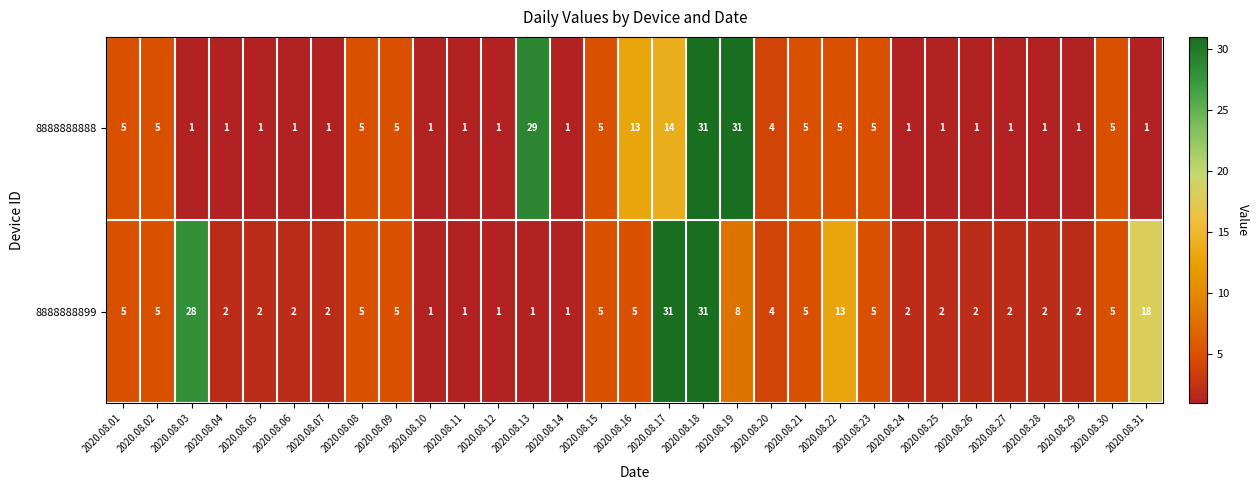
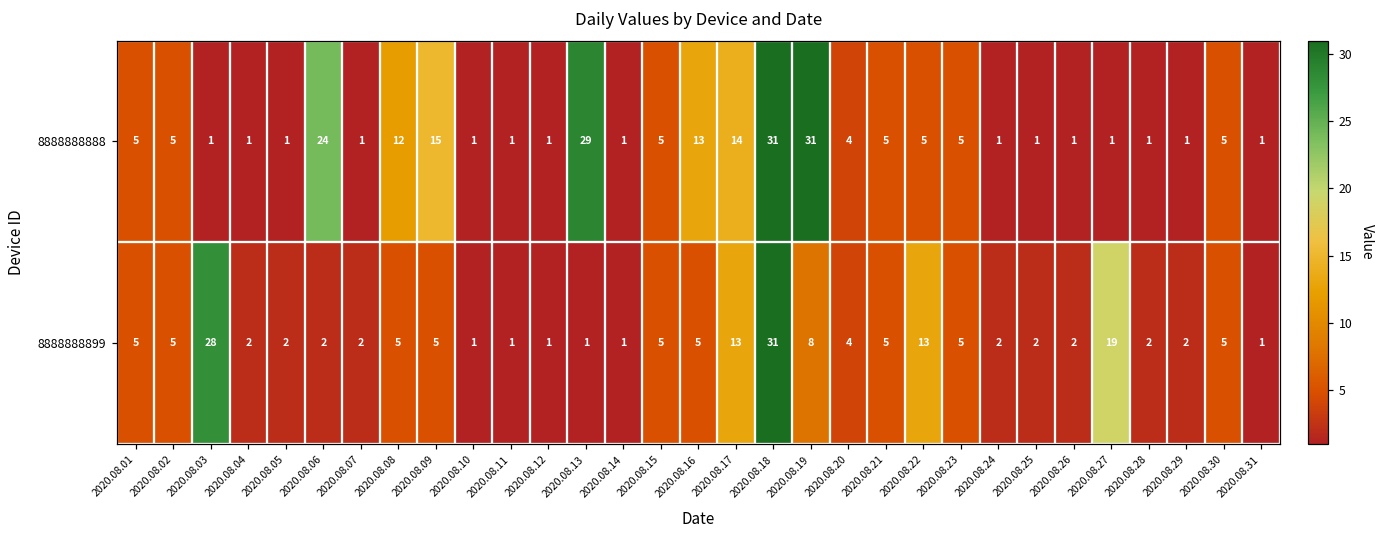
8888888888, 2020.08.06: 1 -> 24
8888888888, 2020.08.08: 5 -> 12
8888888888, 2020.08.09: 5 -> 15
8888888899, 2020.08.17: 31 -> 13
8888888899, 2020.08.27: 2 -> 19
8888888899, 2020.08.31: 18 -> 1
